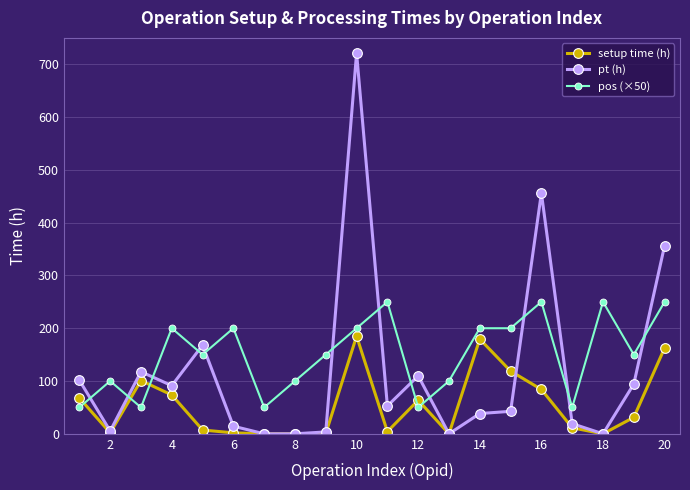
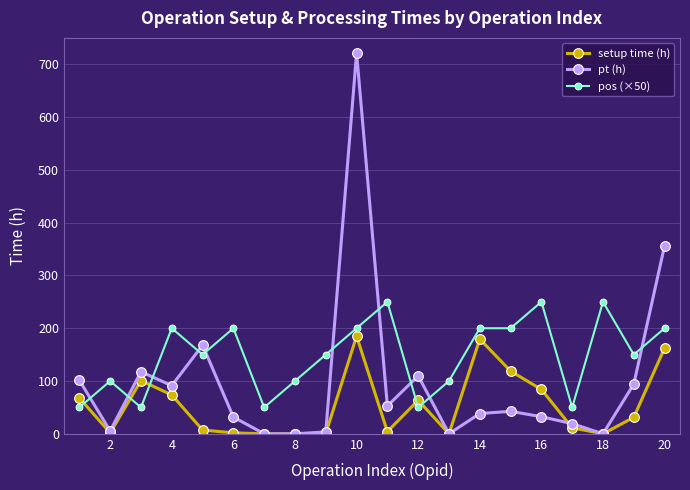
pt (h), 6: 10 -> 30
pt (h), 16: 460 -> 30
pos (×50), 20: 250 -> 200
